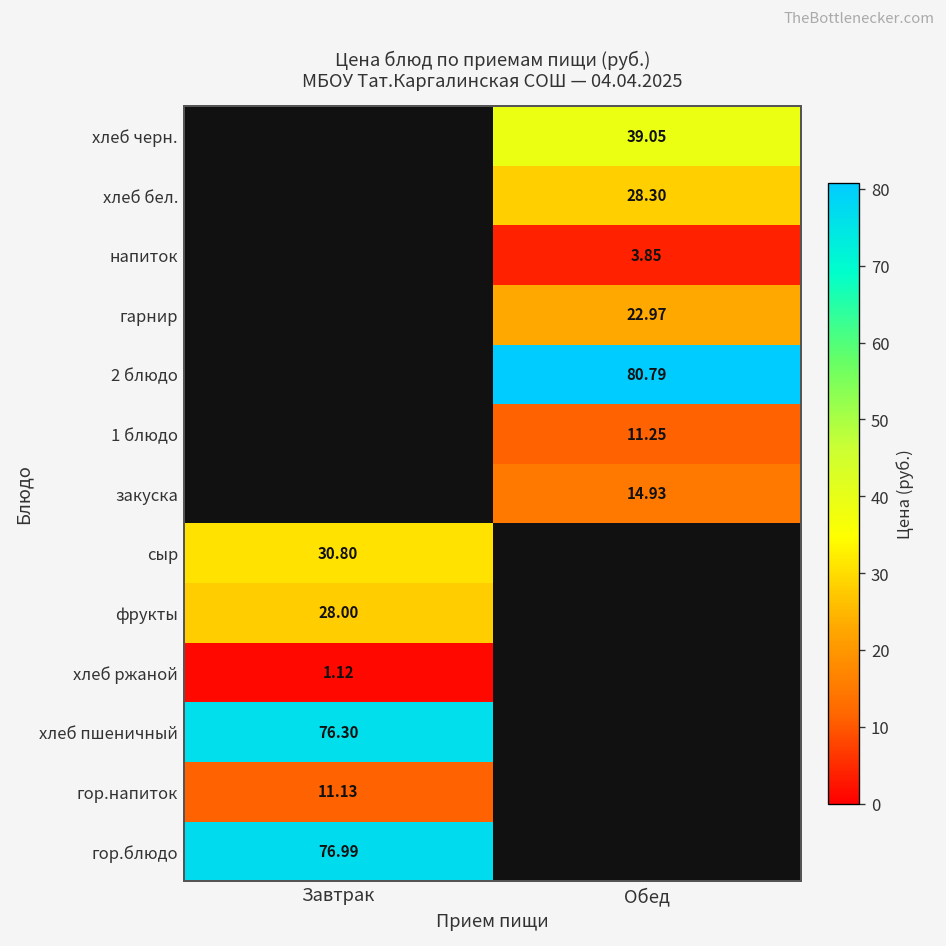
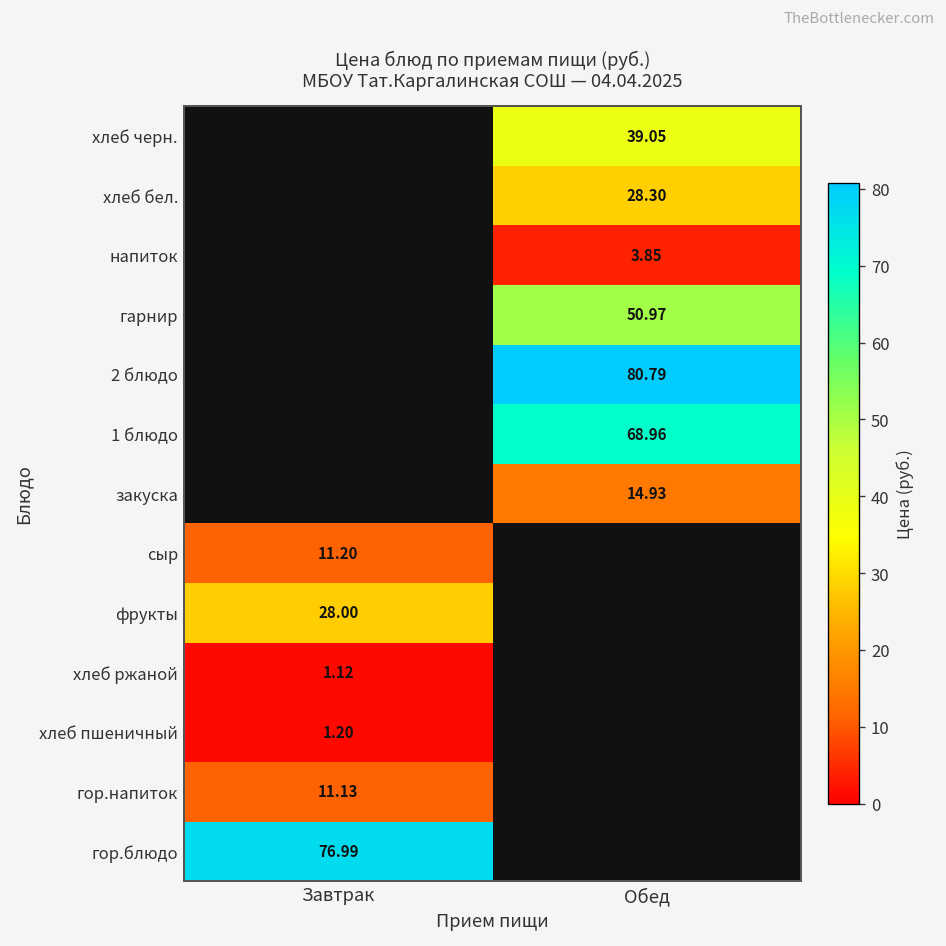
гарнир, Обед: 22.97 -> 50.97
1 блюдо, Обед: 11.25 -> 68.96
сыр, Завтрак: 30.80 -> 11.20
хлеб пшеничный, Завтрак: 76.30 -> 1.20
